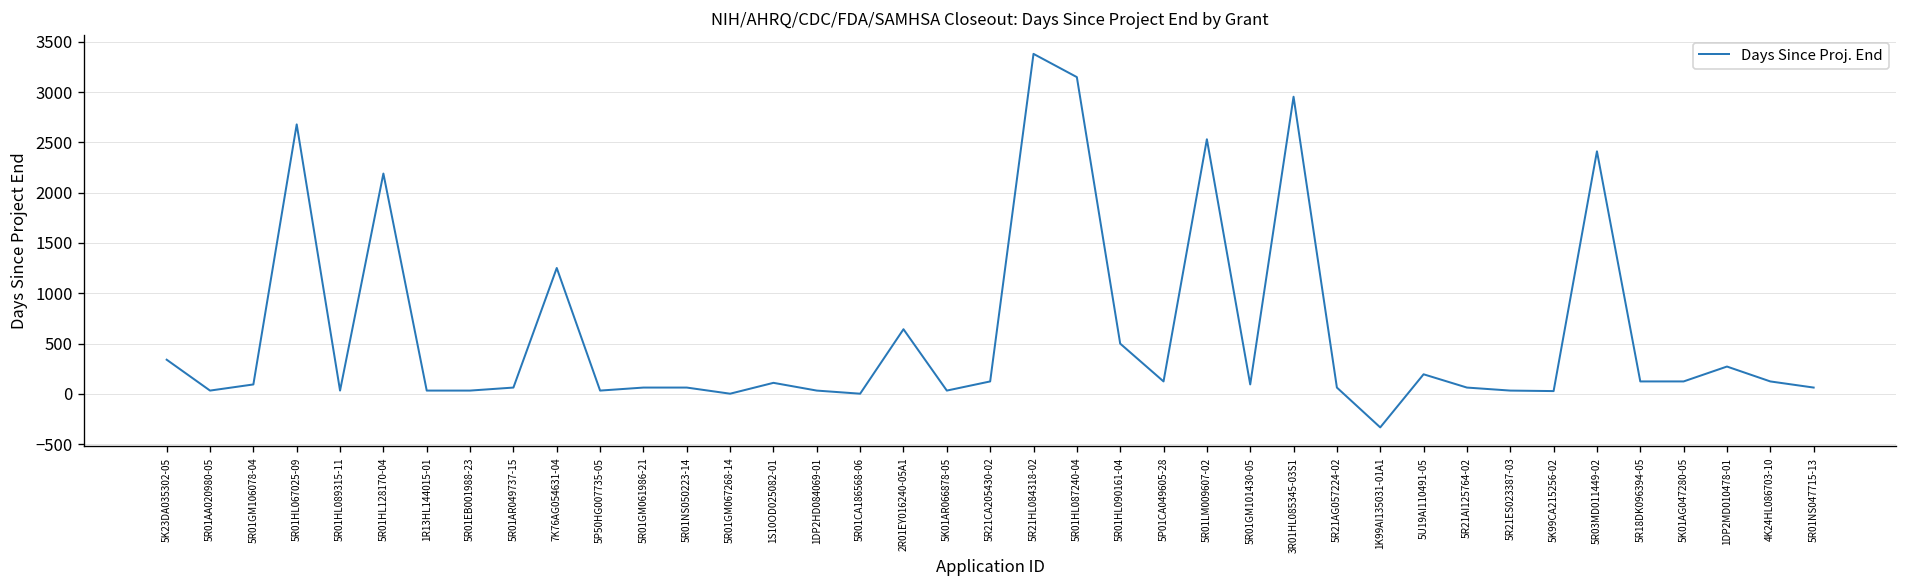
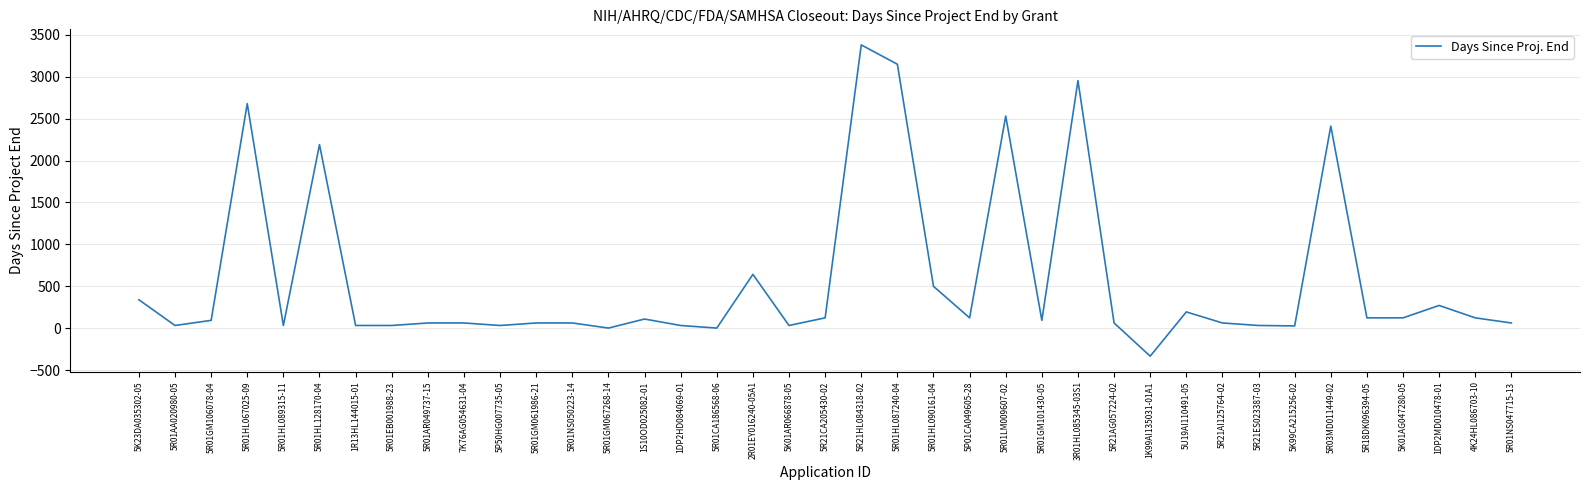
7K76AG054631-04: 1300 -> 100
